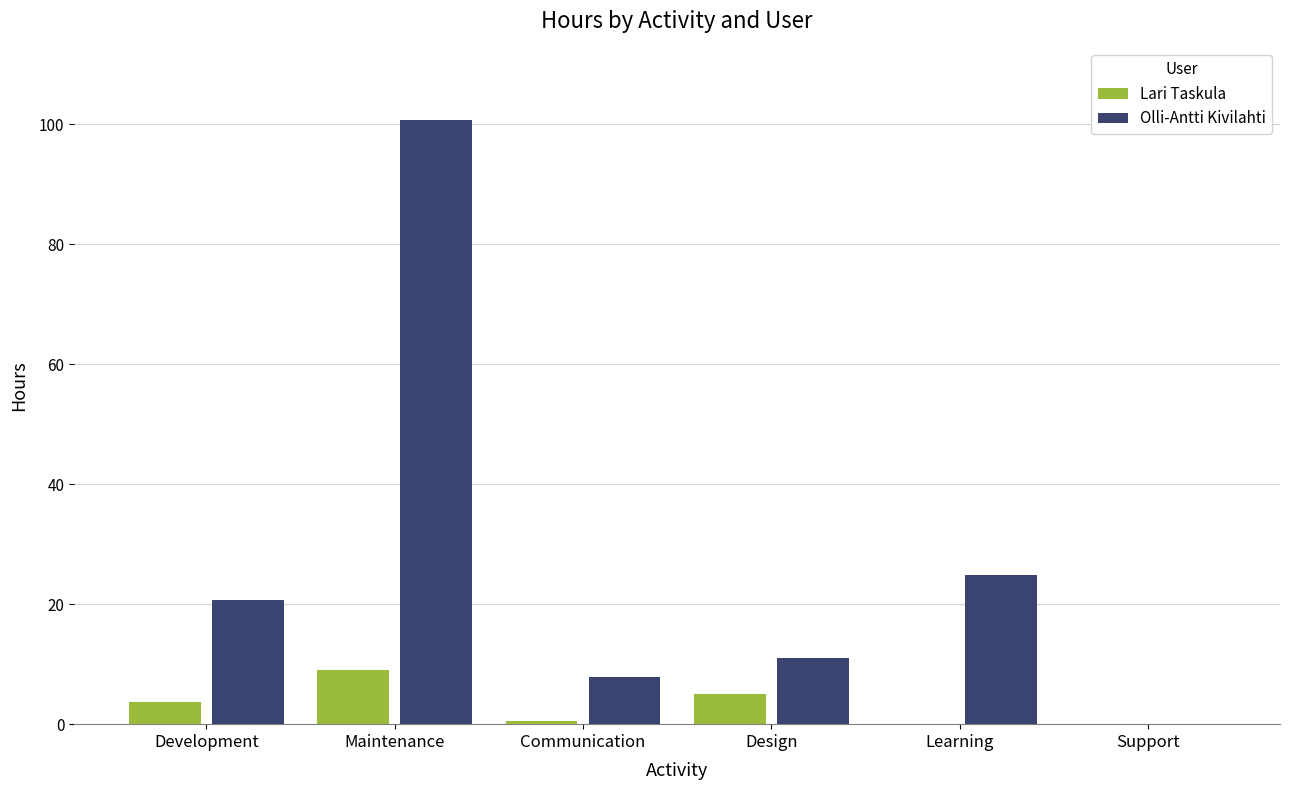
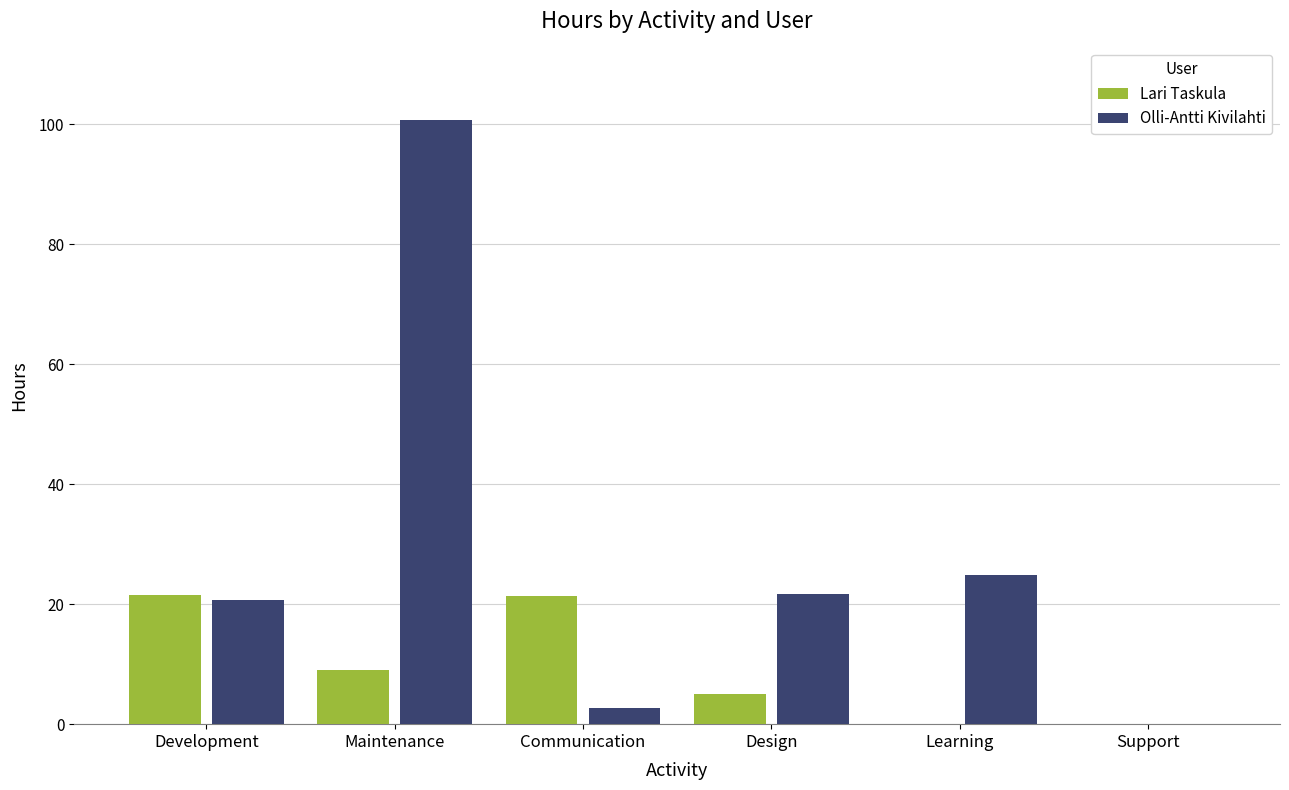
Lari Taskula, Development: 4 -> 22
Lari Taskula, Communication: 1 -> 21
Olli-Antti Kivilahti, Communication: 8 -> 3
Olli-Antti Kivilahti, Design: 11 -> 22
